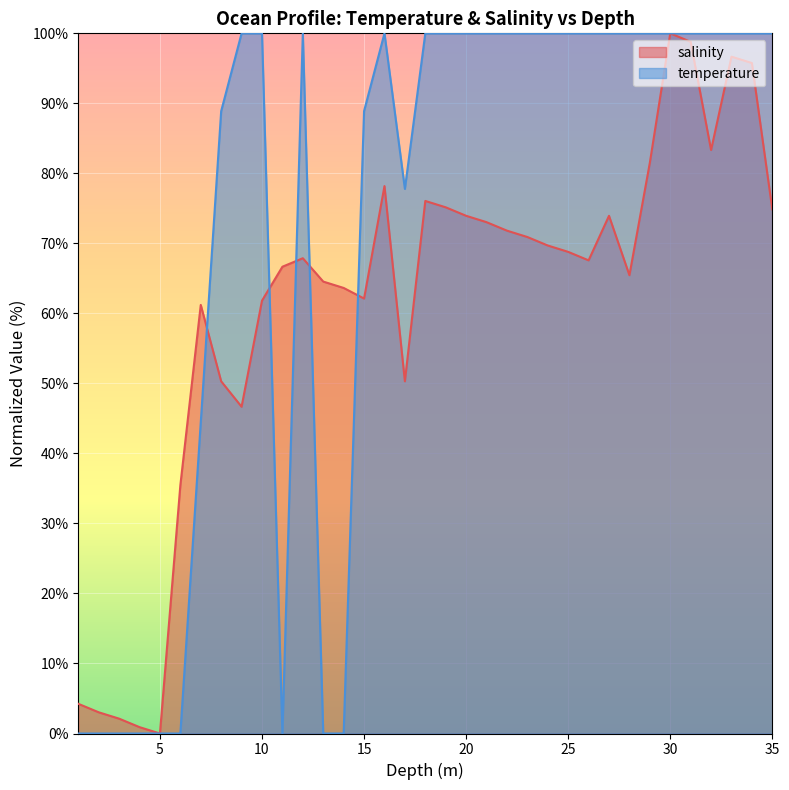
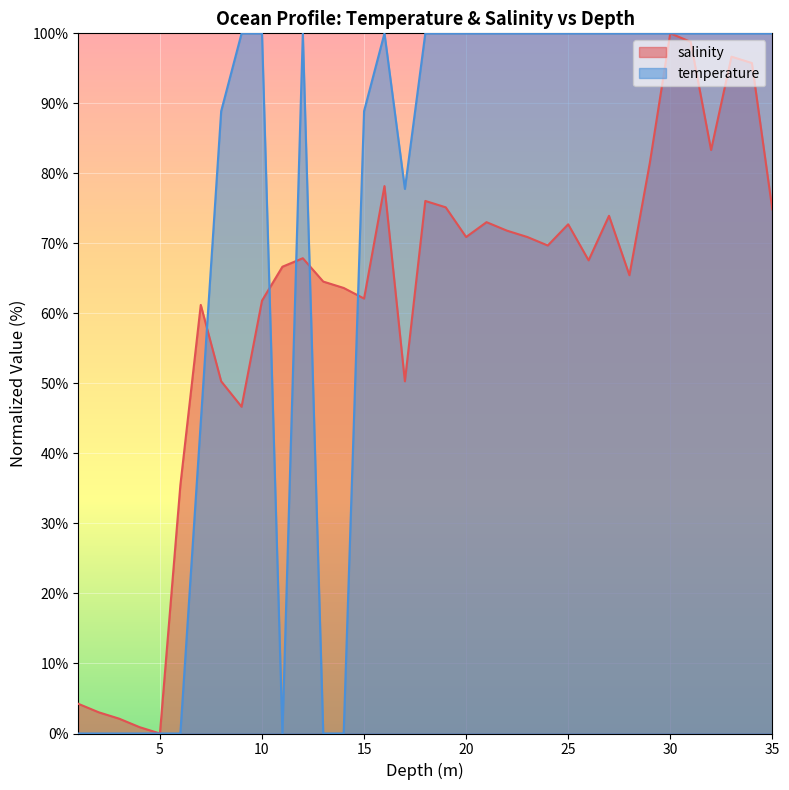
salinity, 20: 74% -> 71%
salinity, 25: 69% -> 73%
